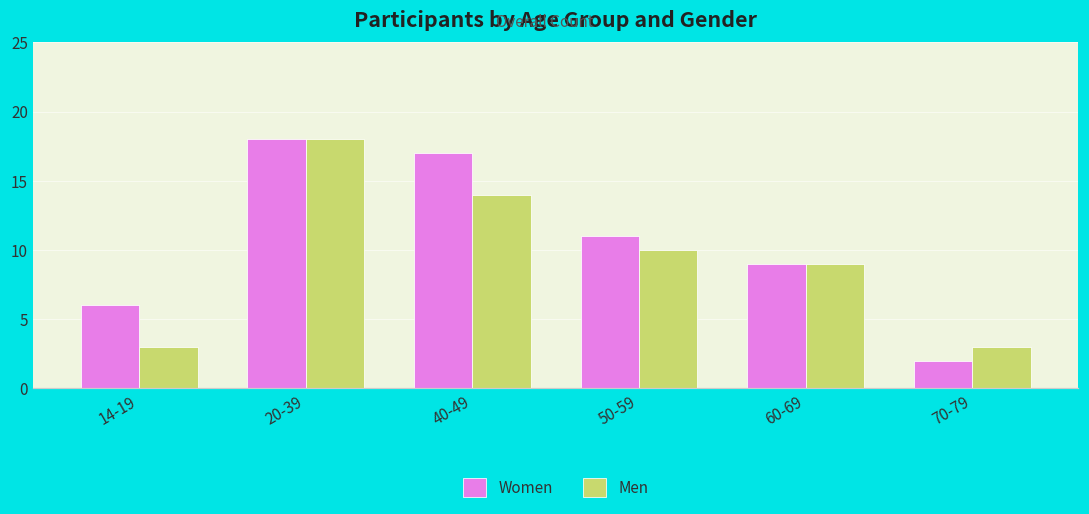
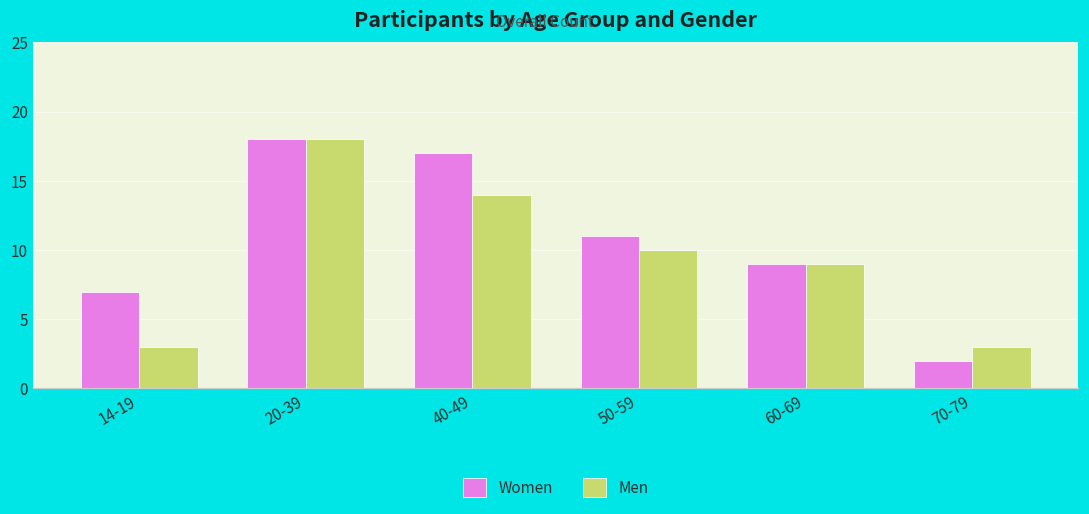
Women, 14-19: 6 -> 7
